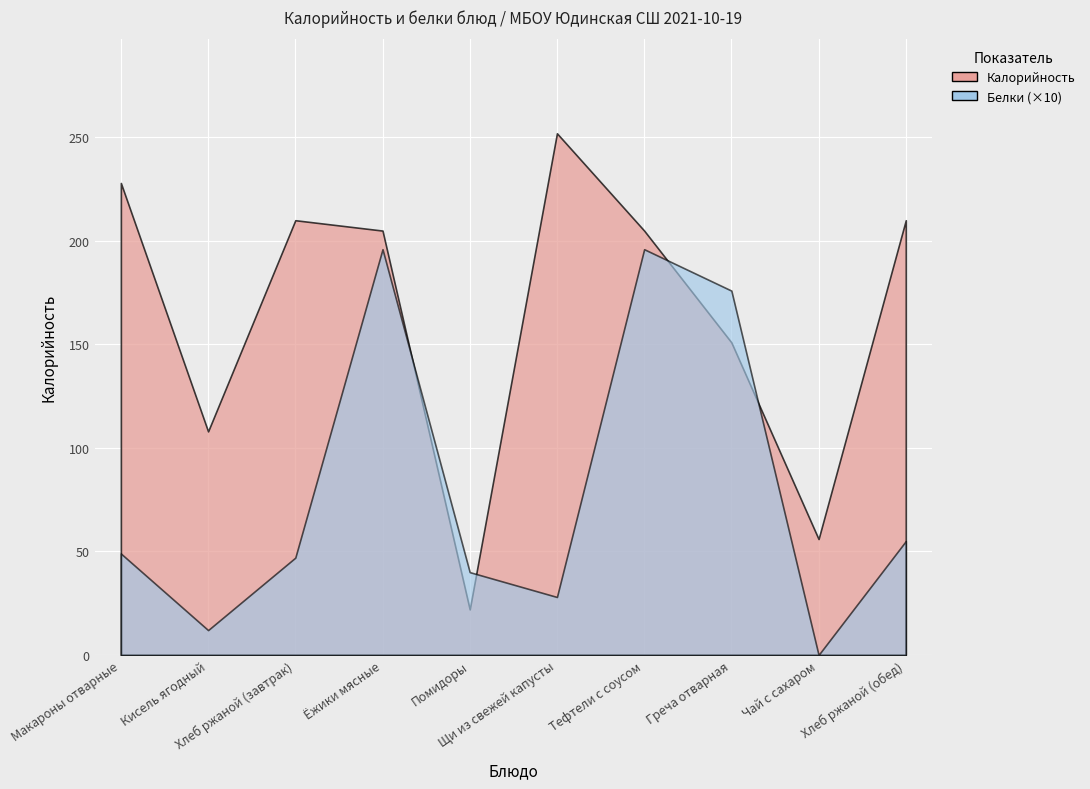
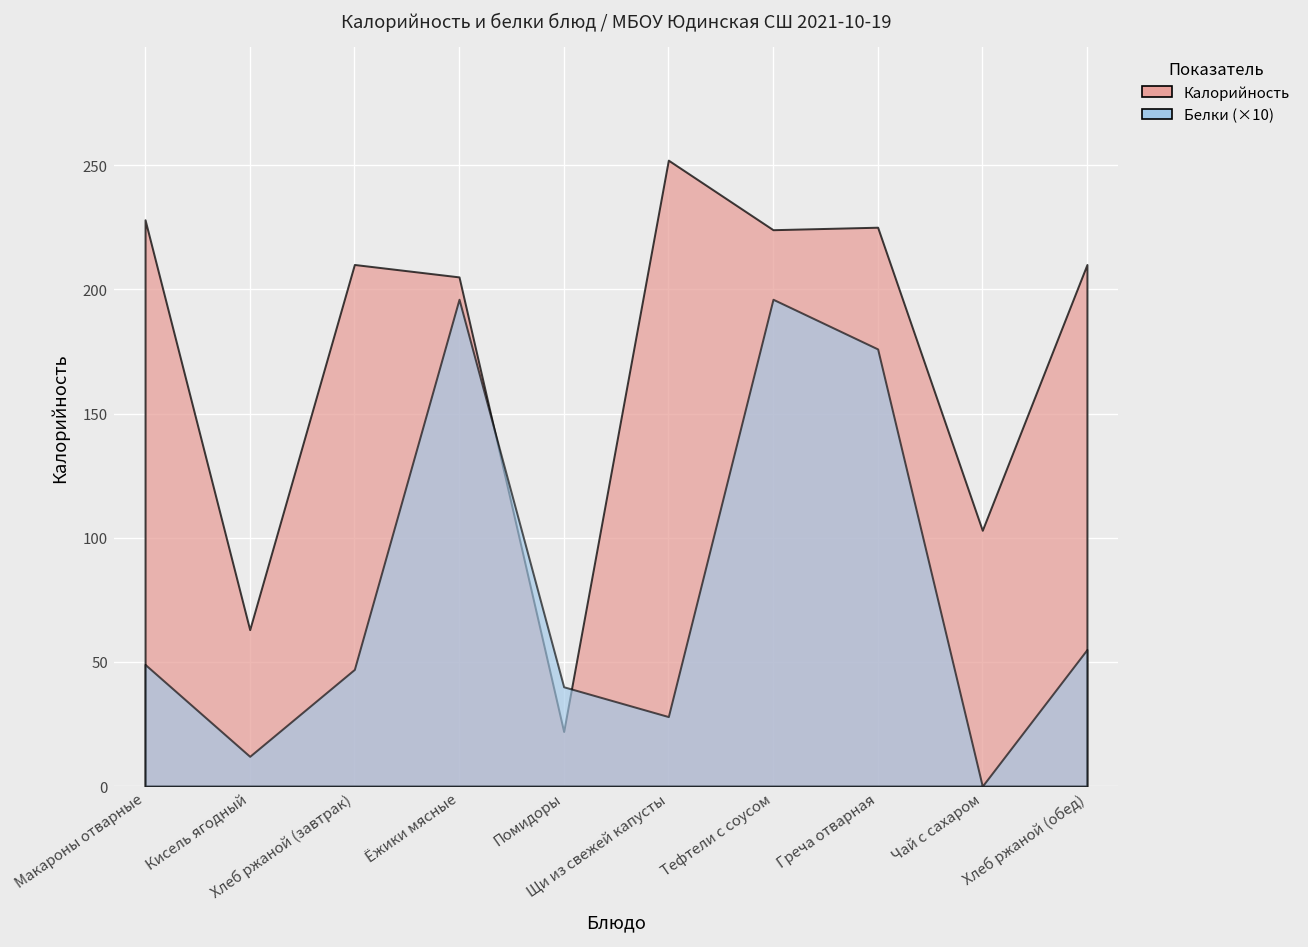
Калорийность, Кисель ягодный: 108 -> 63
Калорийность, Тефтели с соусом: 205 -> 224
Калорийность, Греча отварная: 151 -> 225
Калорийность, Чай с сахаром: 56 -> 103
